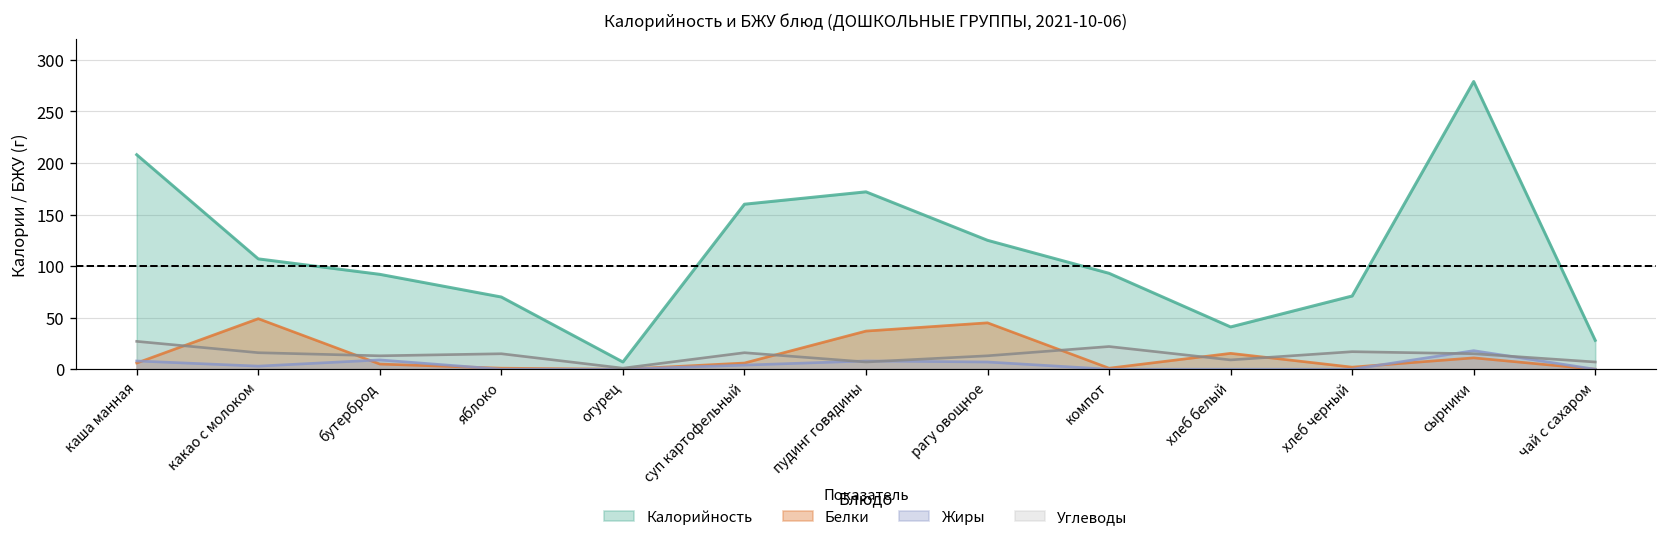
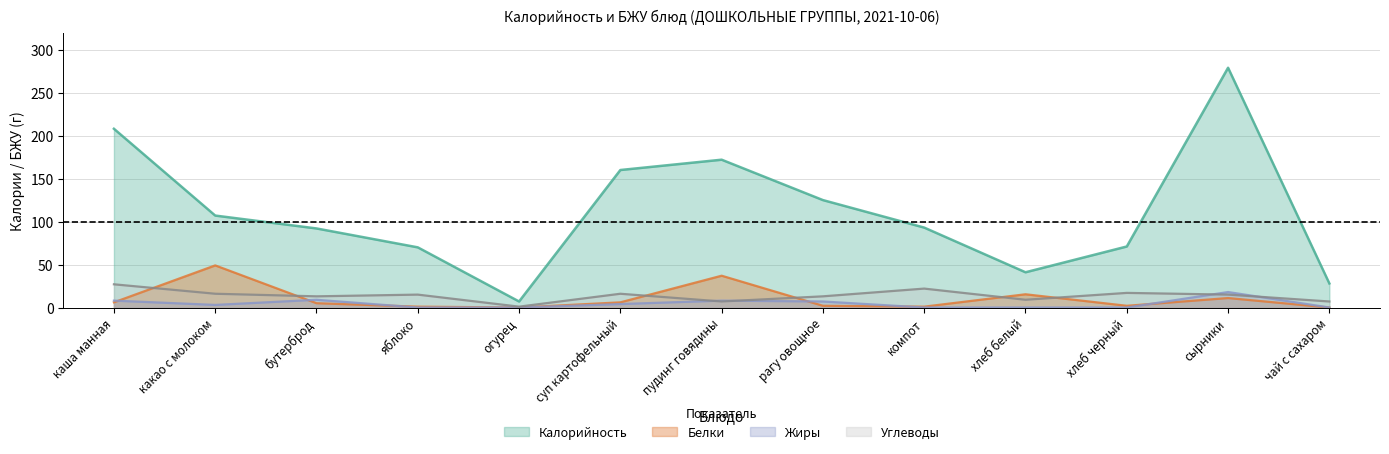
Белки, рагу овощное: 50 -> 0
